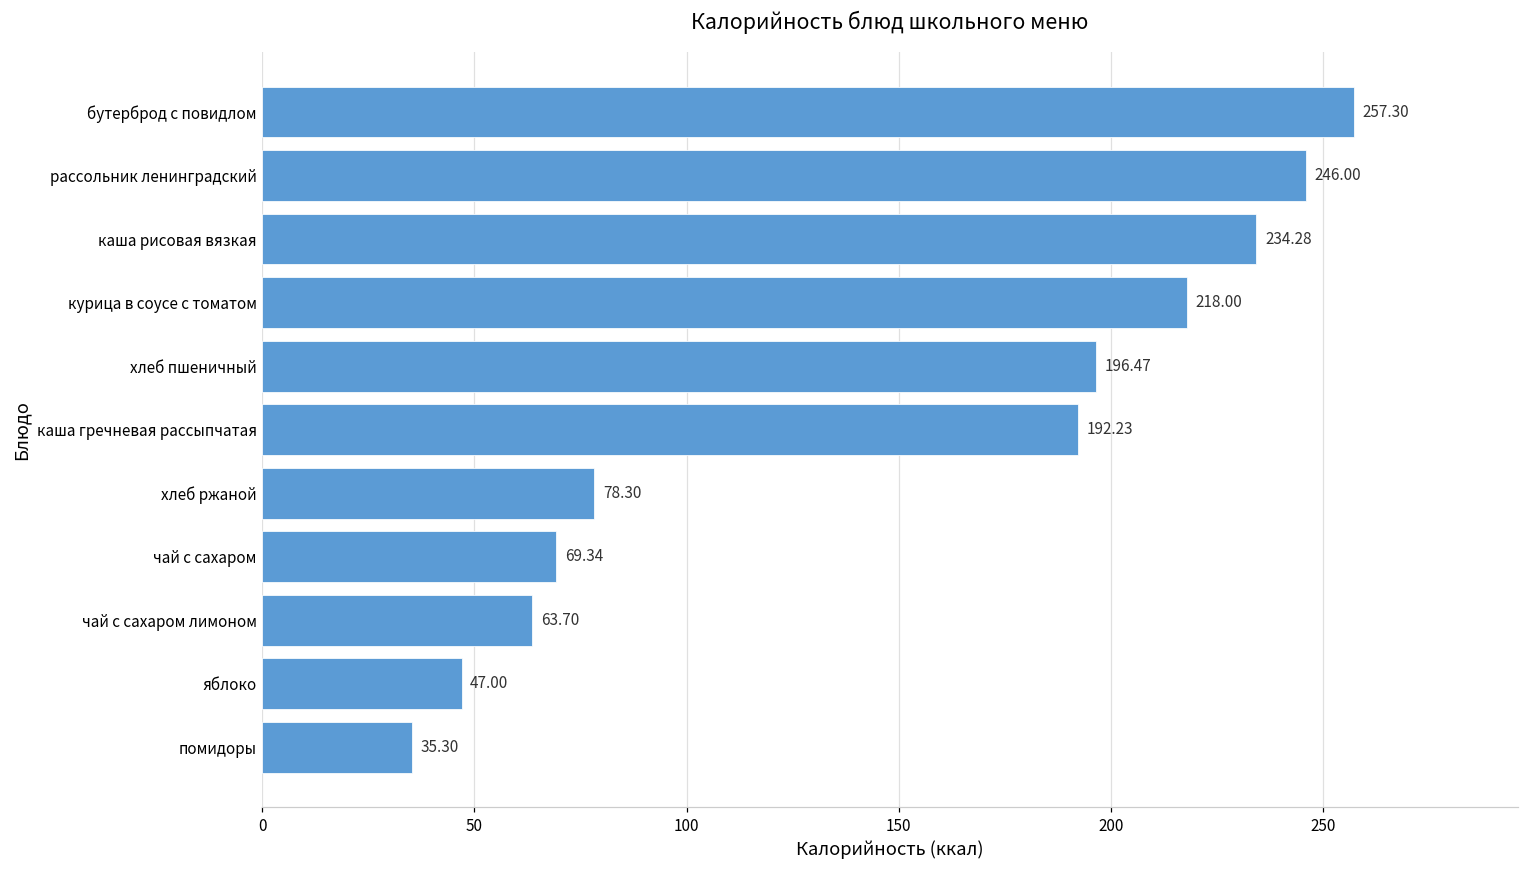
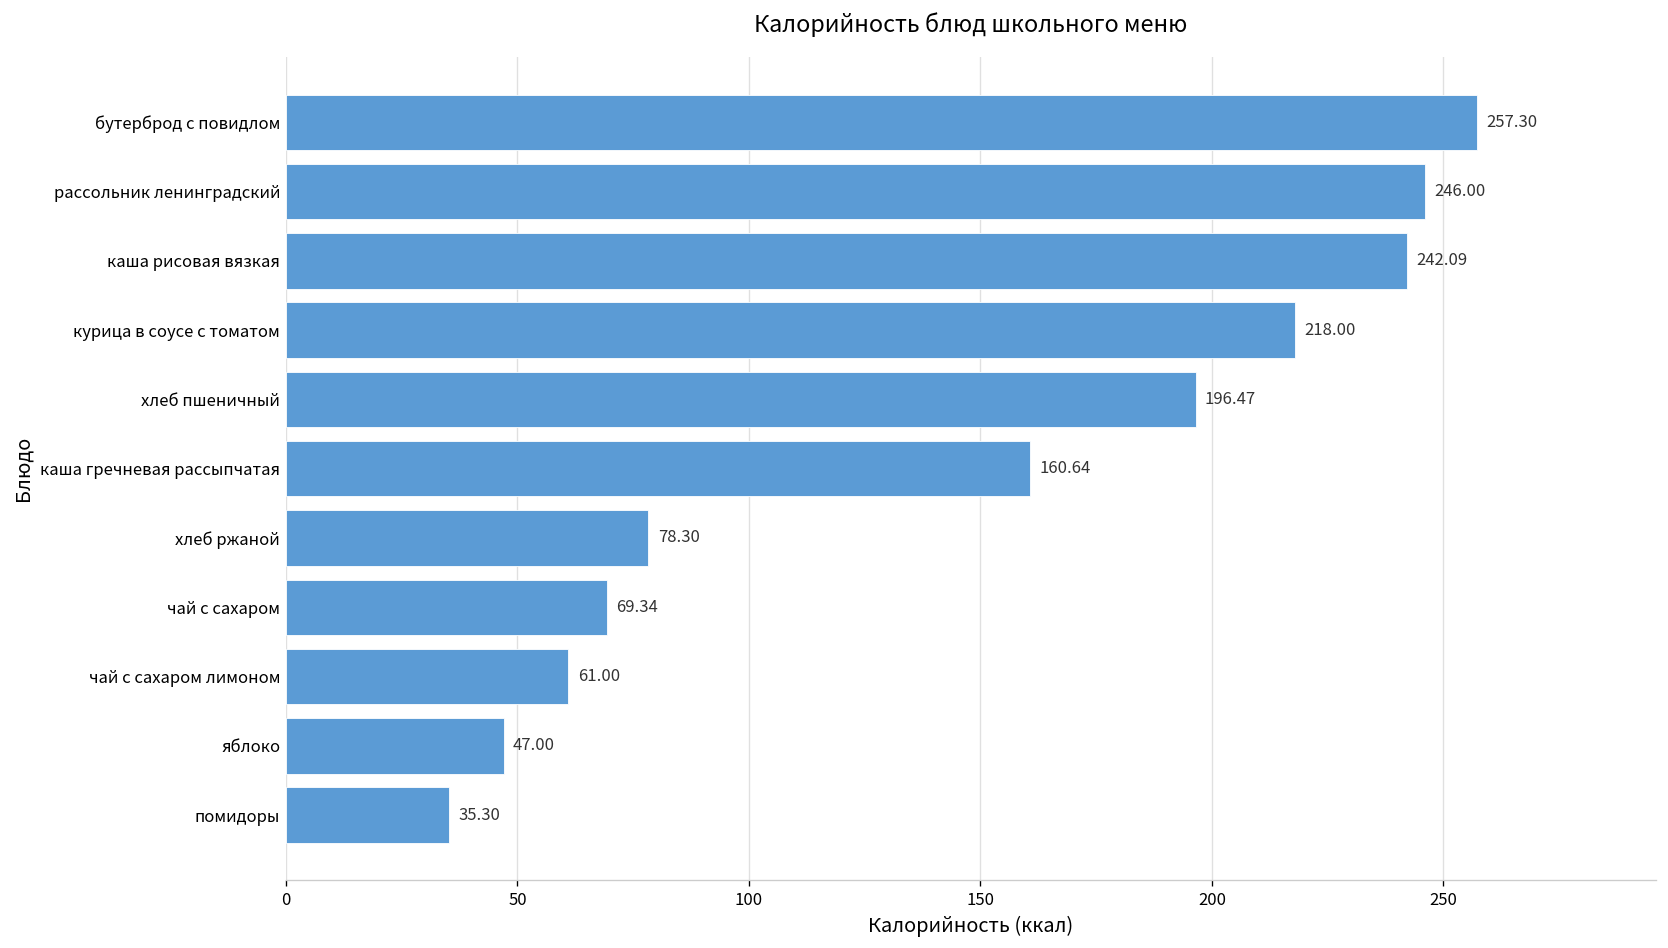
каша рисовая вязкая: 234.28 -> 242.09
каша гречневая рассыпчатая: 192.23 -> 160.64
чай с сахаром лимоном: 63.70 -> 61.00
